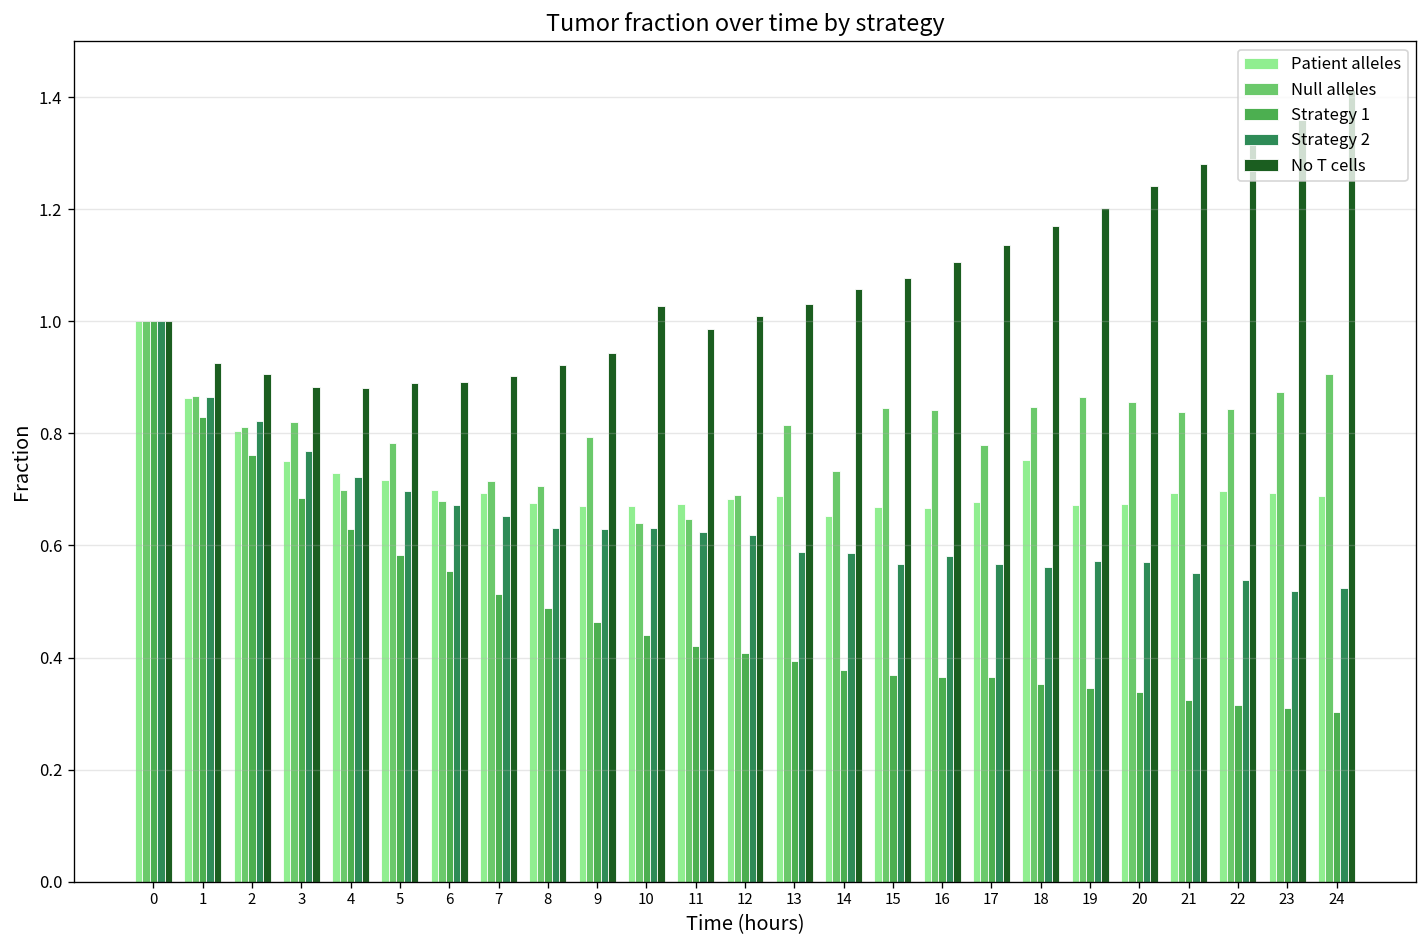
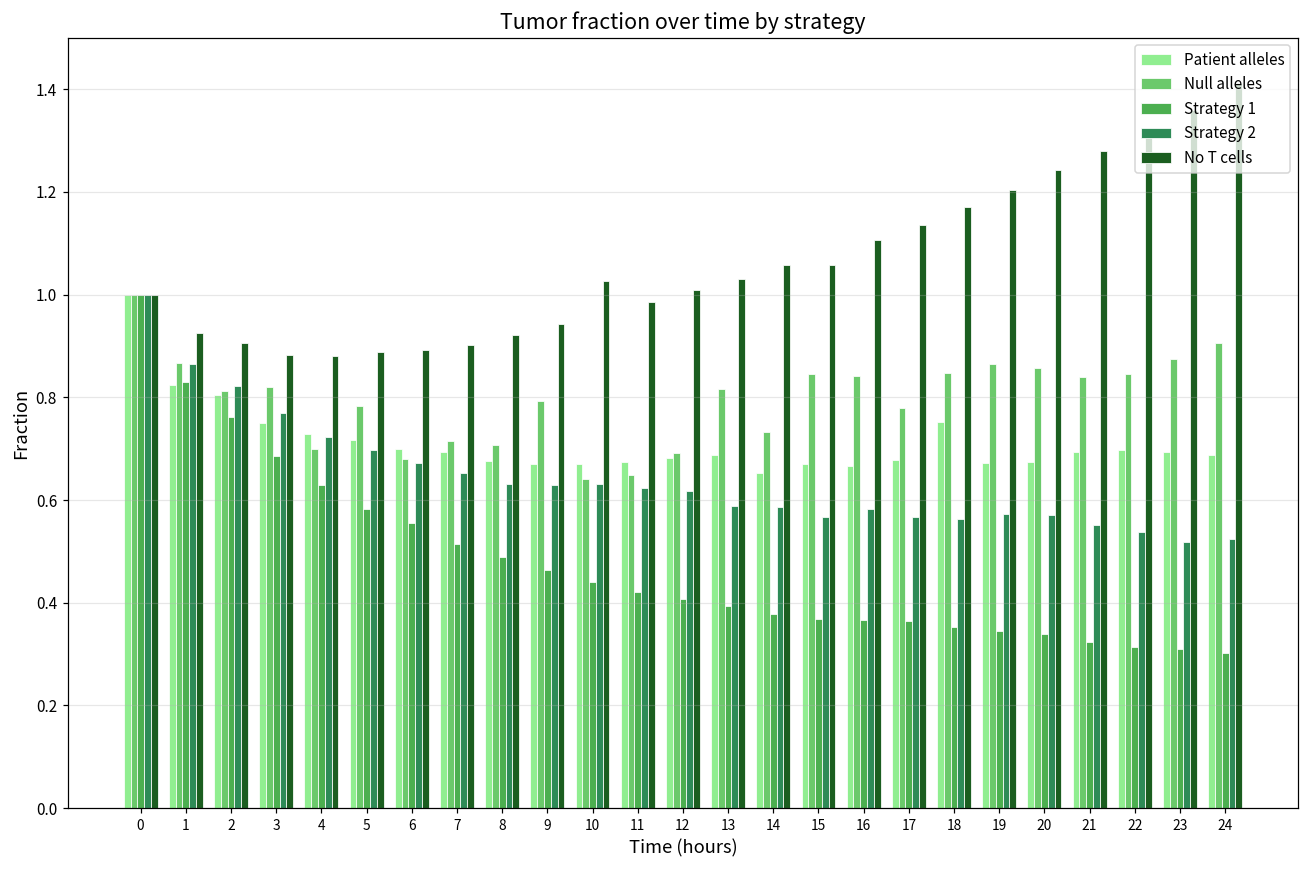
Patient alleles, 1: 0.86 -> 0.82
No T cells, 15: 1.08 -> 1.06
